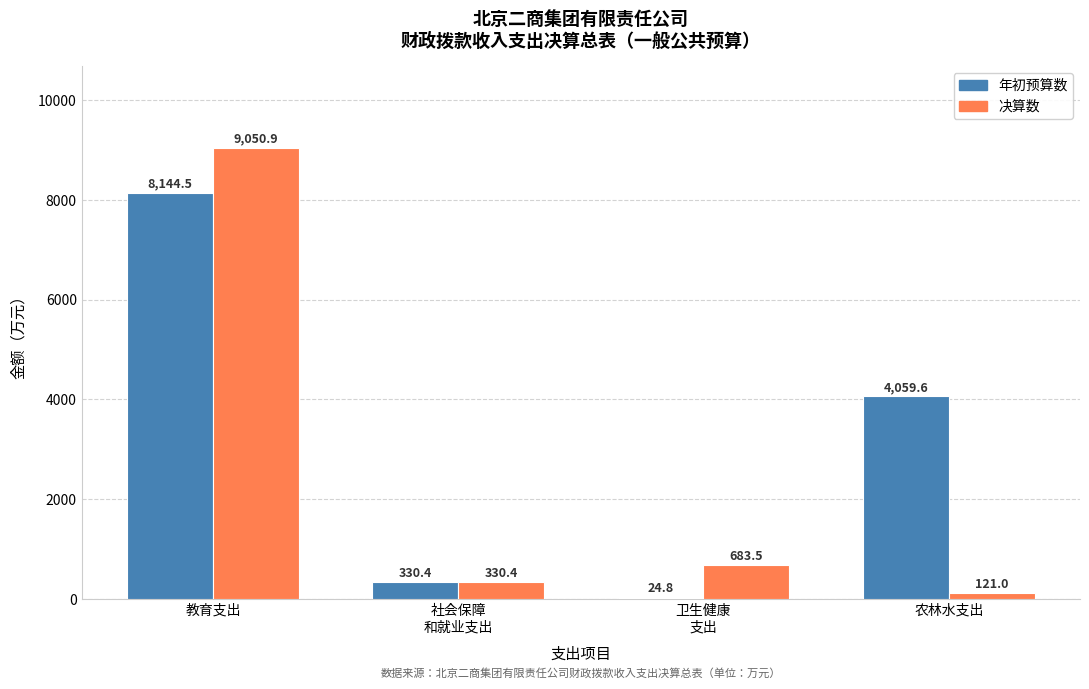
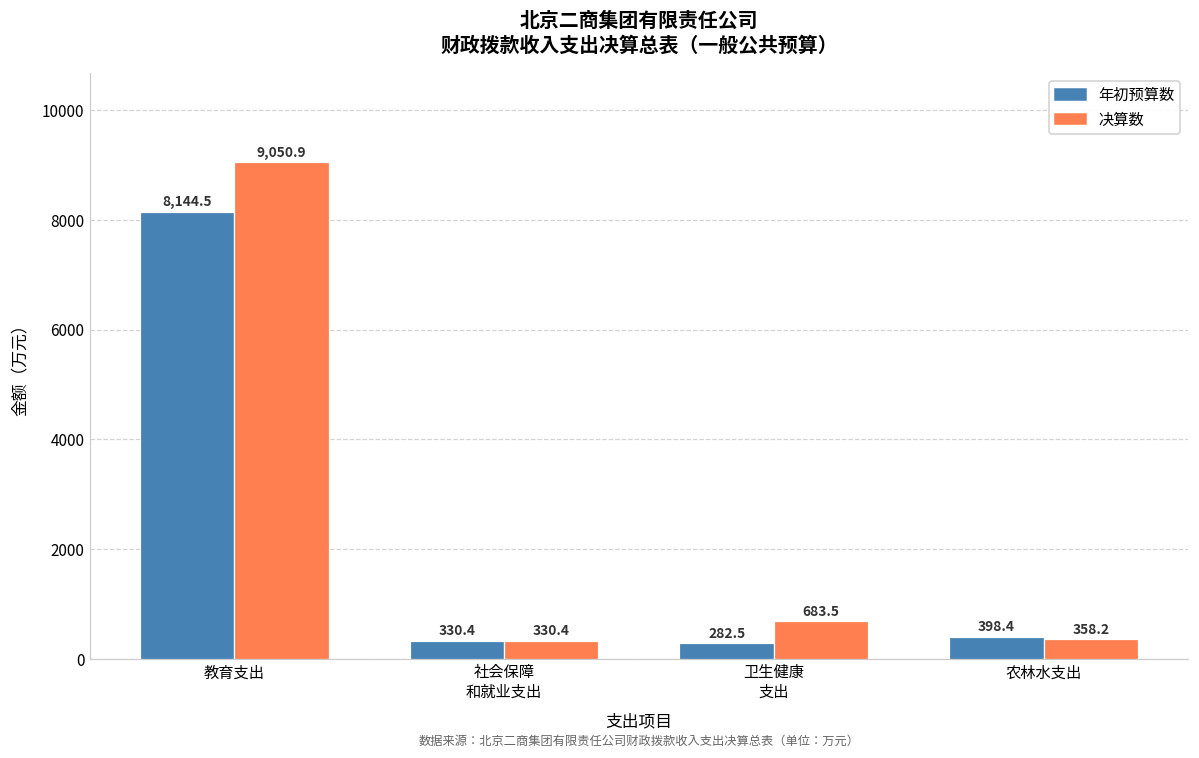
年初预算数, 卫生健康 支出: 24.8 -> 282.5
年初预算数, 农林水支出: 4,059.6 -> 398.4
决算数, 农林水支出: 121.0 -> 358.2
